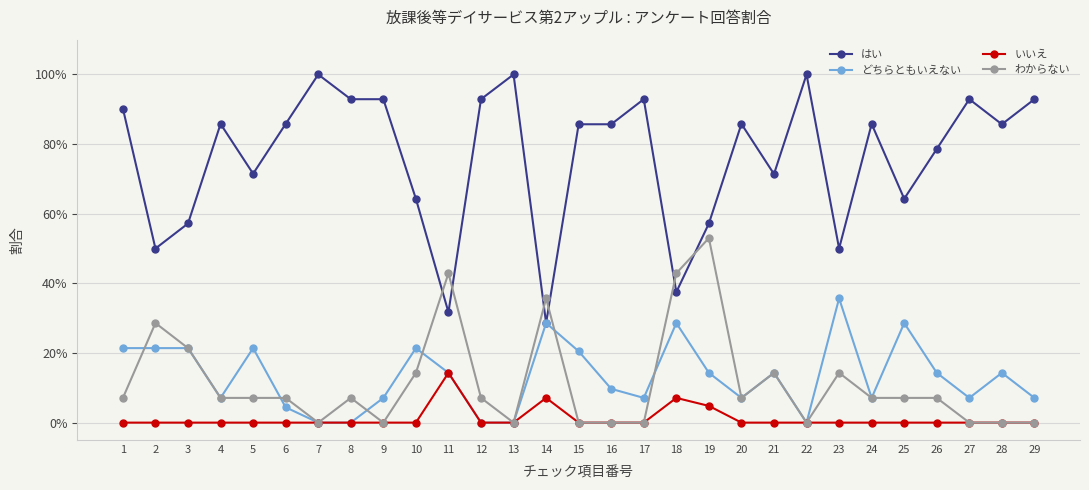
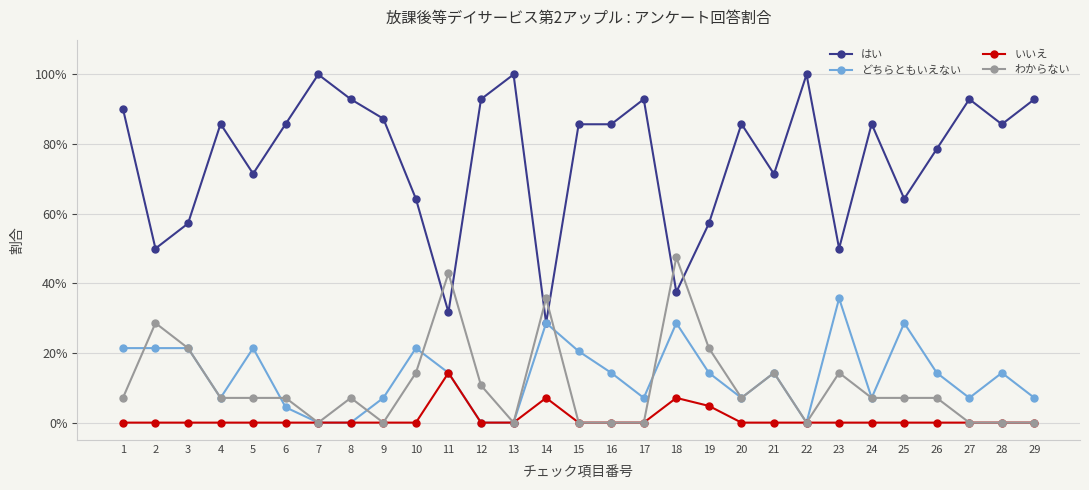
はい, 9: 93% -> 87%
わからない, 12: 7% -> 11%
どちらともいえない, 16: 10% -> 14%
わからない, 18: 43% -> 48%
わからない, 19: 53% -> 21%
